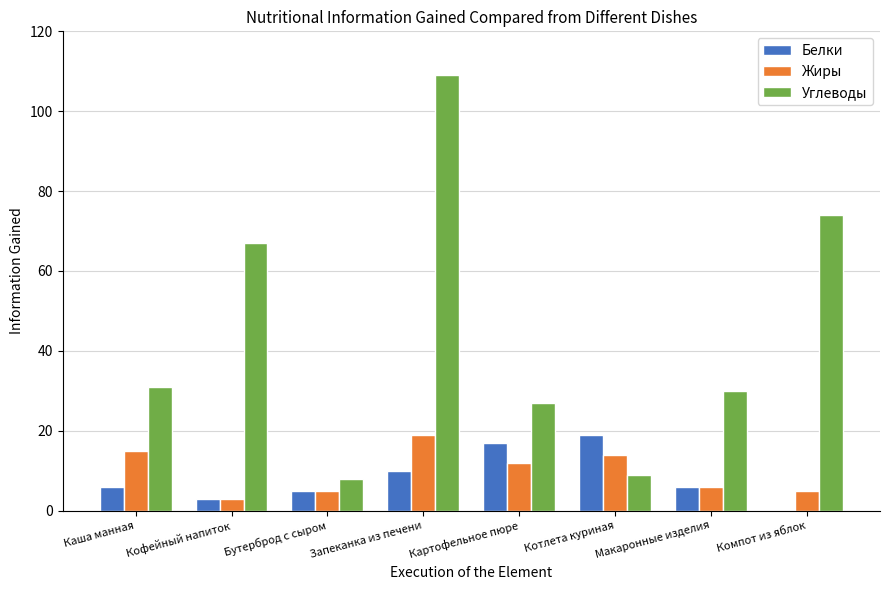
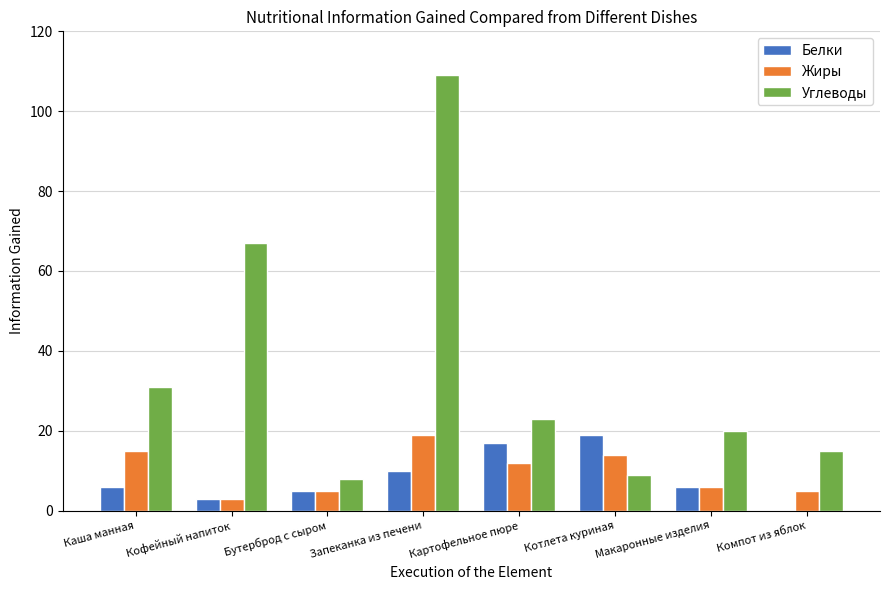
Углеводы, Картофельное пюре: 27 -> 23
Углеводы, Макаронные изделия: 30 -> 20
Углеводы, Компот из яблок: 74 -> 15
